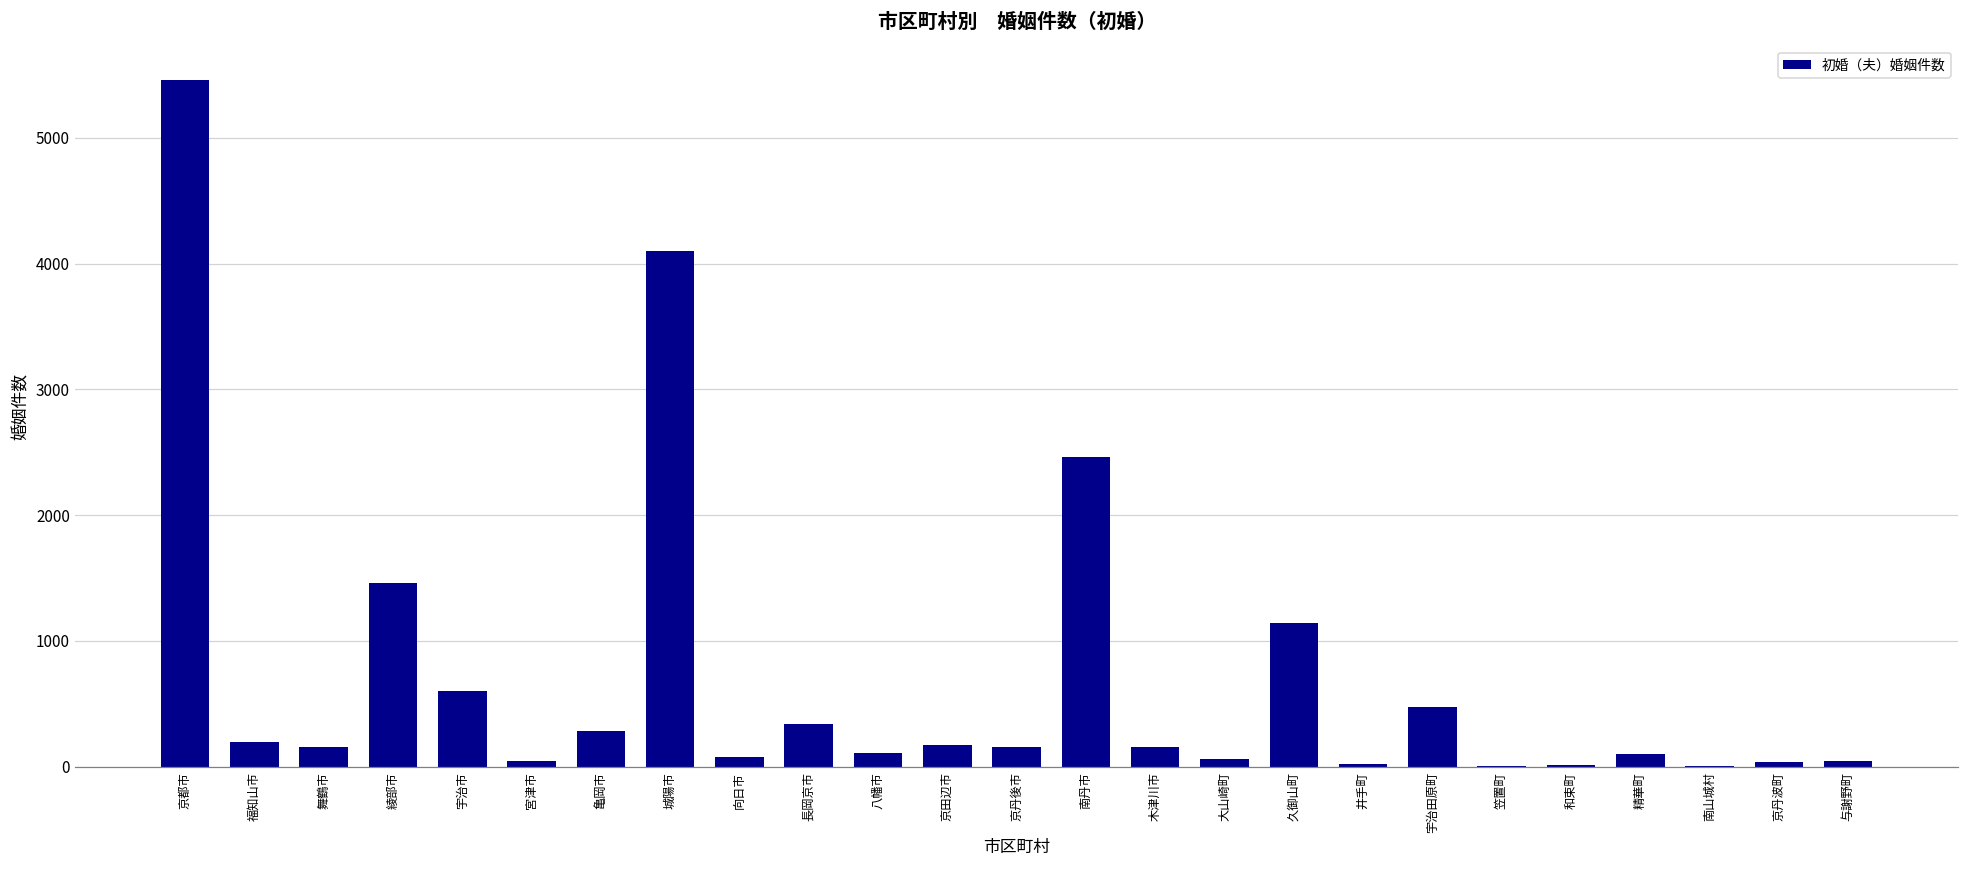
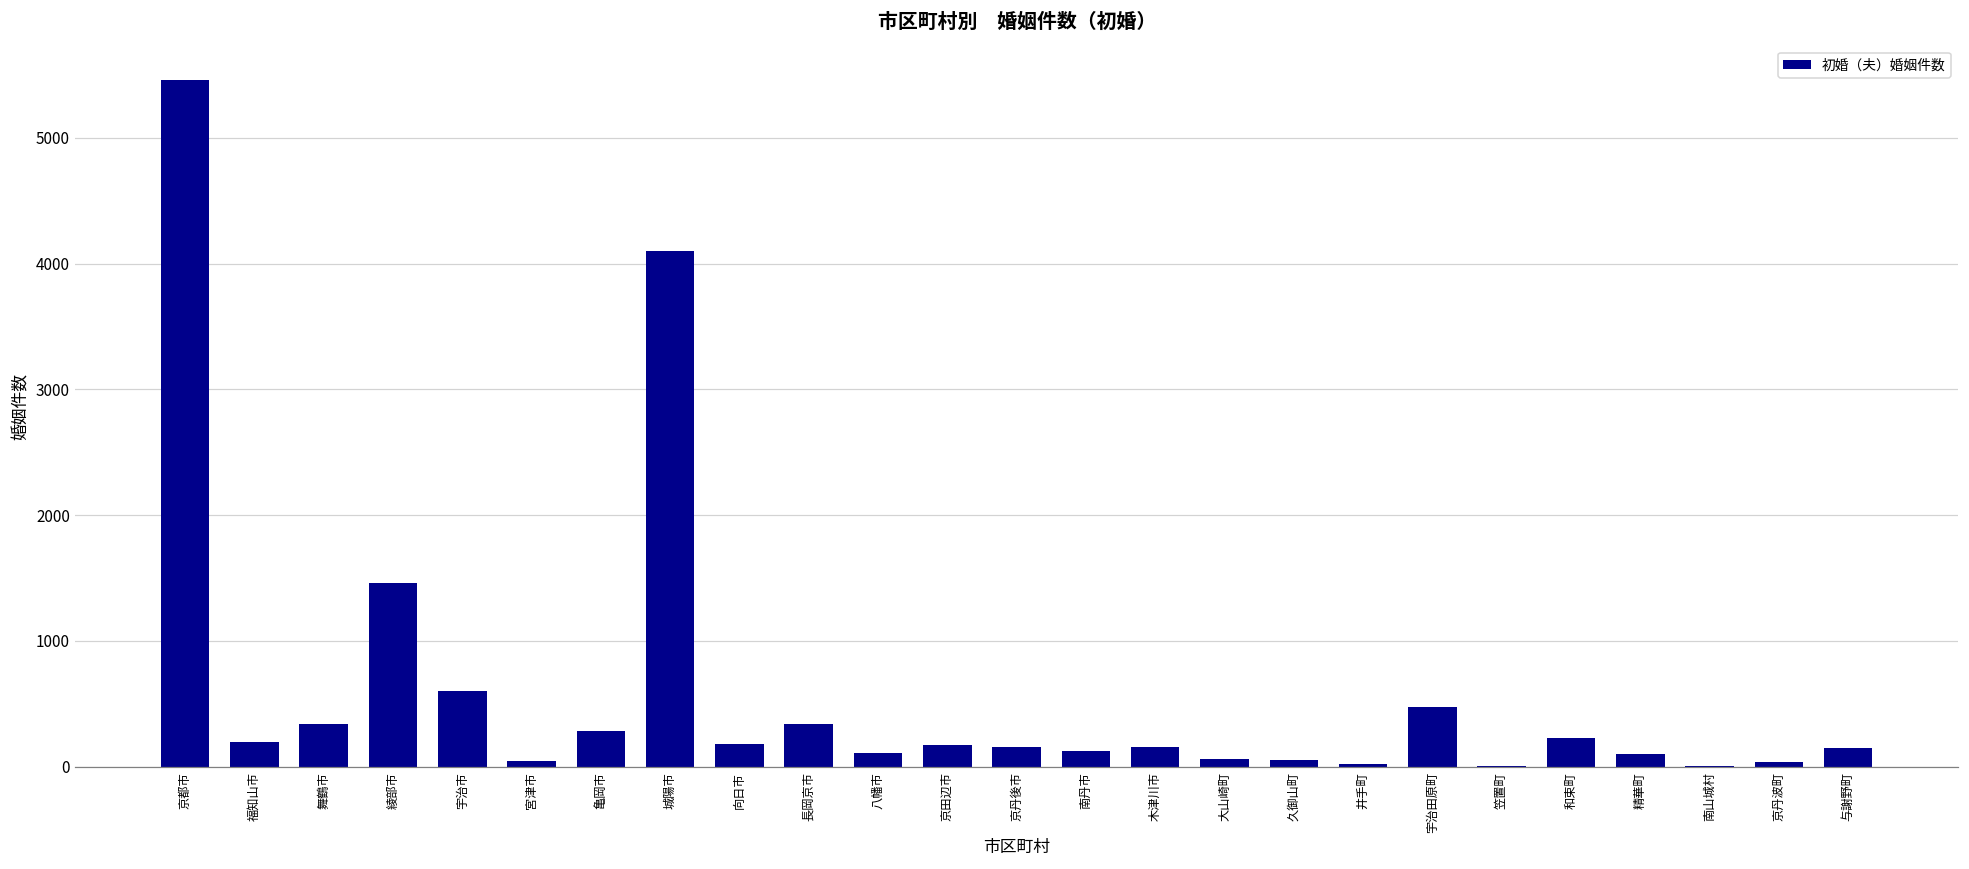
舞鶴市: 150 -> 340
向日市: 80 -> 180
南丹市: 2460 -> 120
久御山町: 1140 -> 50
和束町: 10 -> 220
与謝野町: 50 -> 150
